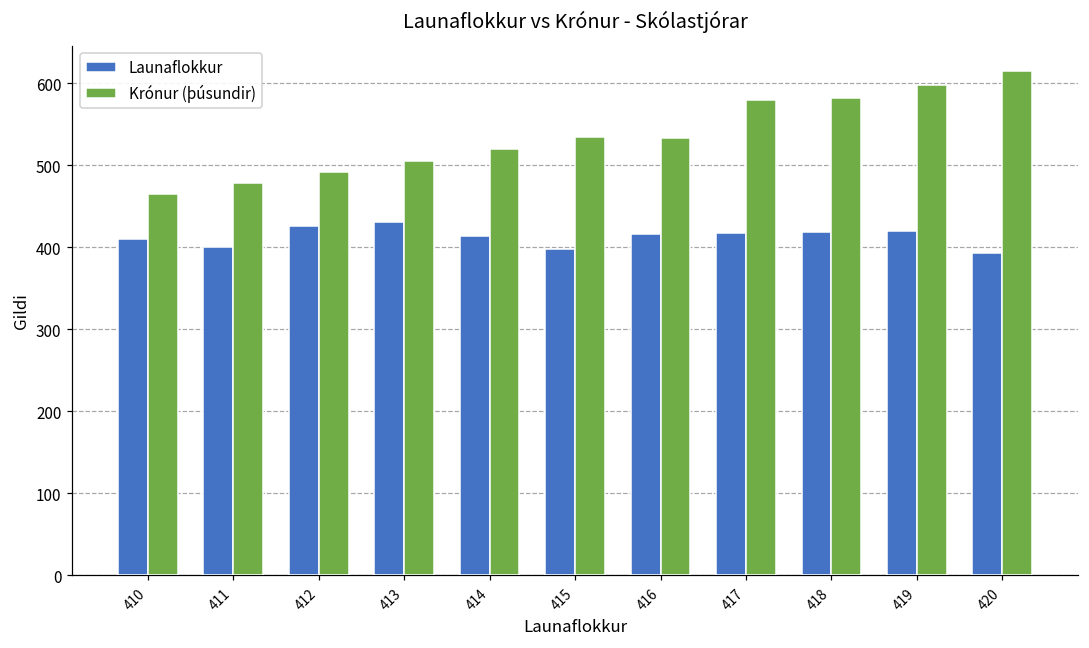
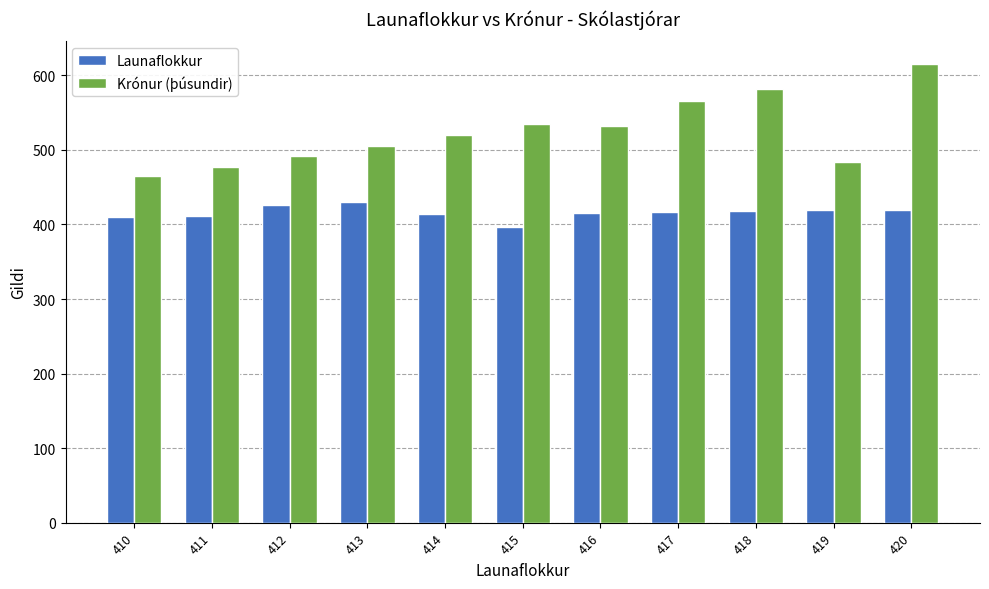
Launaflokkur, 411: 400 -> 410
Krónur (þúsundir), 417: 580 -> 570
Krónur (þúsundir), 419: 600 -> 480
Launaflokkur, 420: 390 -> 420
